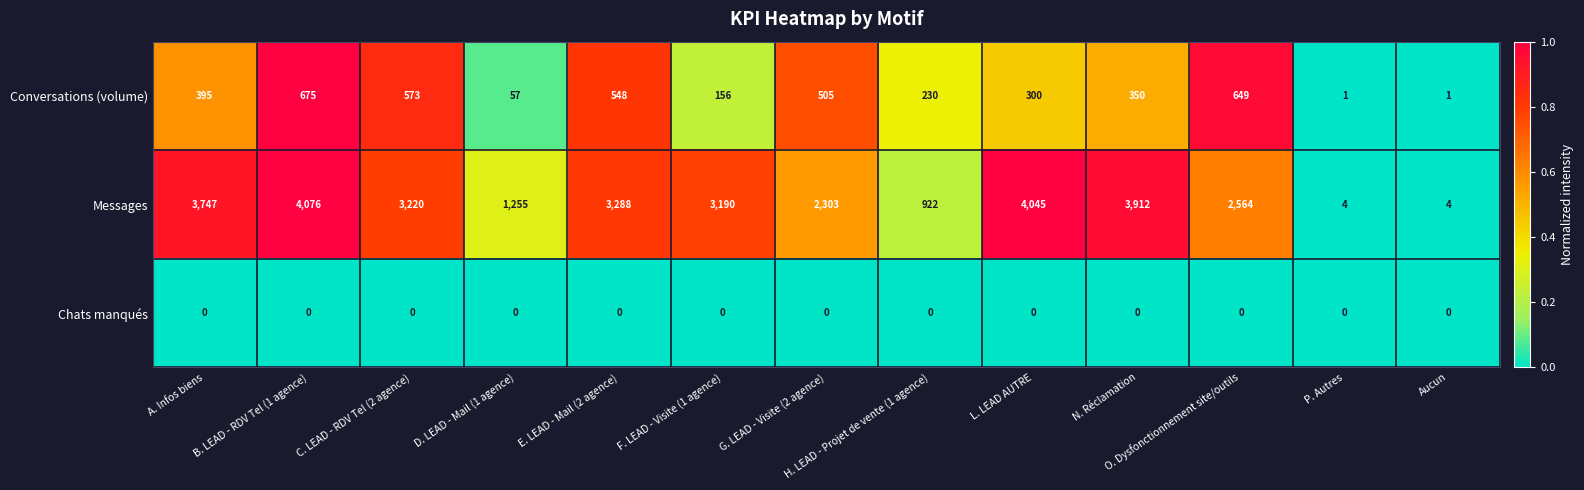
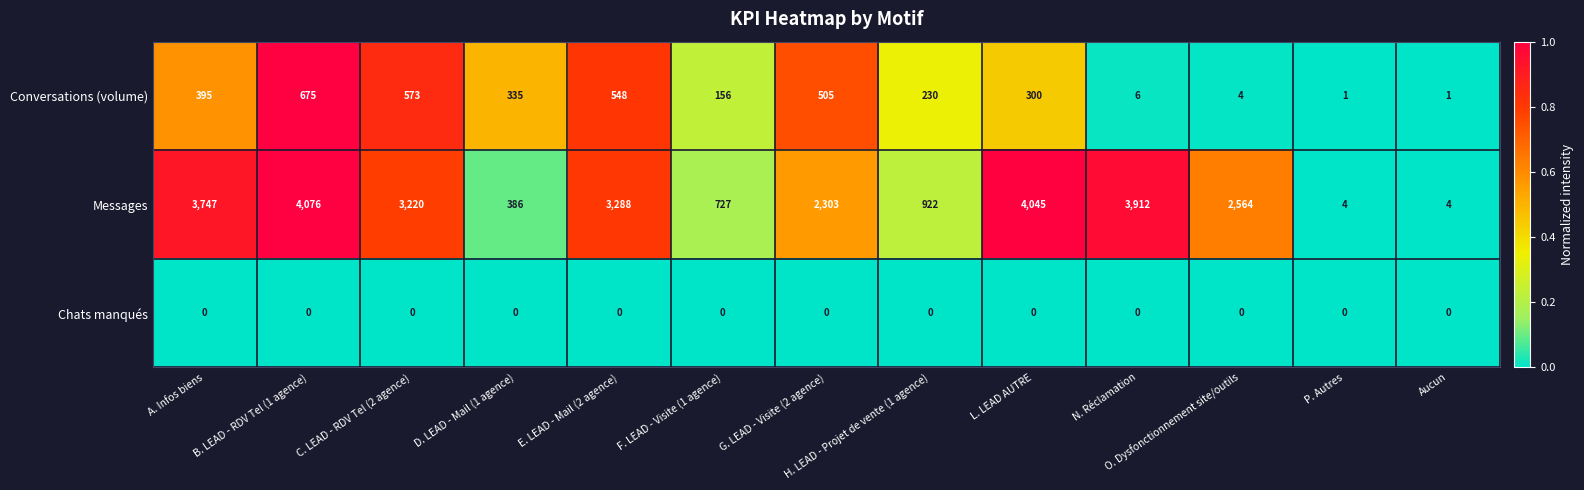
Conversations (volume), D. LEAD - Mail (1 agence): 57 -> 335
Conversations (volume), N. Réclamation: 350 -> 6
Conversations (volume), O. Dysfonctionnement site/outils: 649 -> 4
Messages, D. LEAD - Mail (1 agence): 1,255 -> 386
Messages, F. LEAD - Visite (1 agence): 3,190 -> 727
